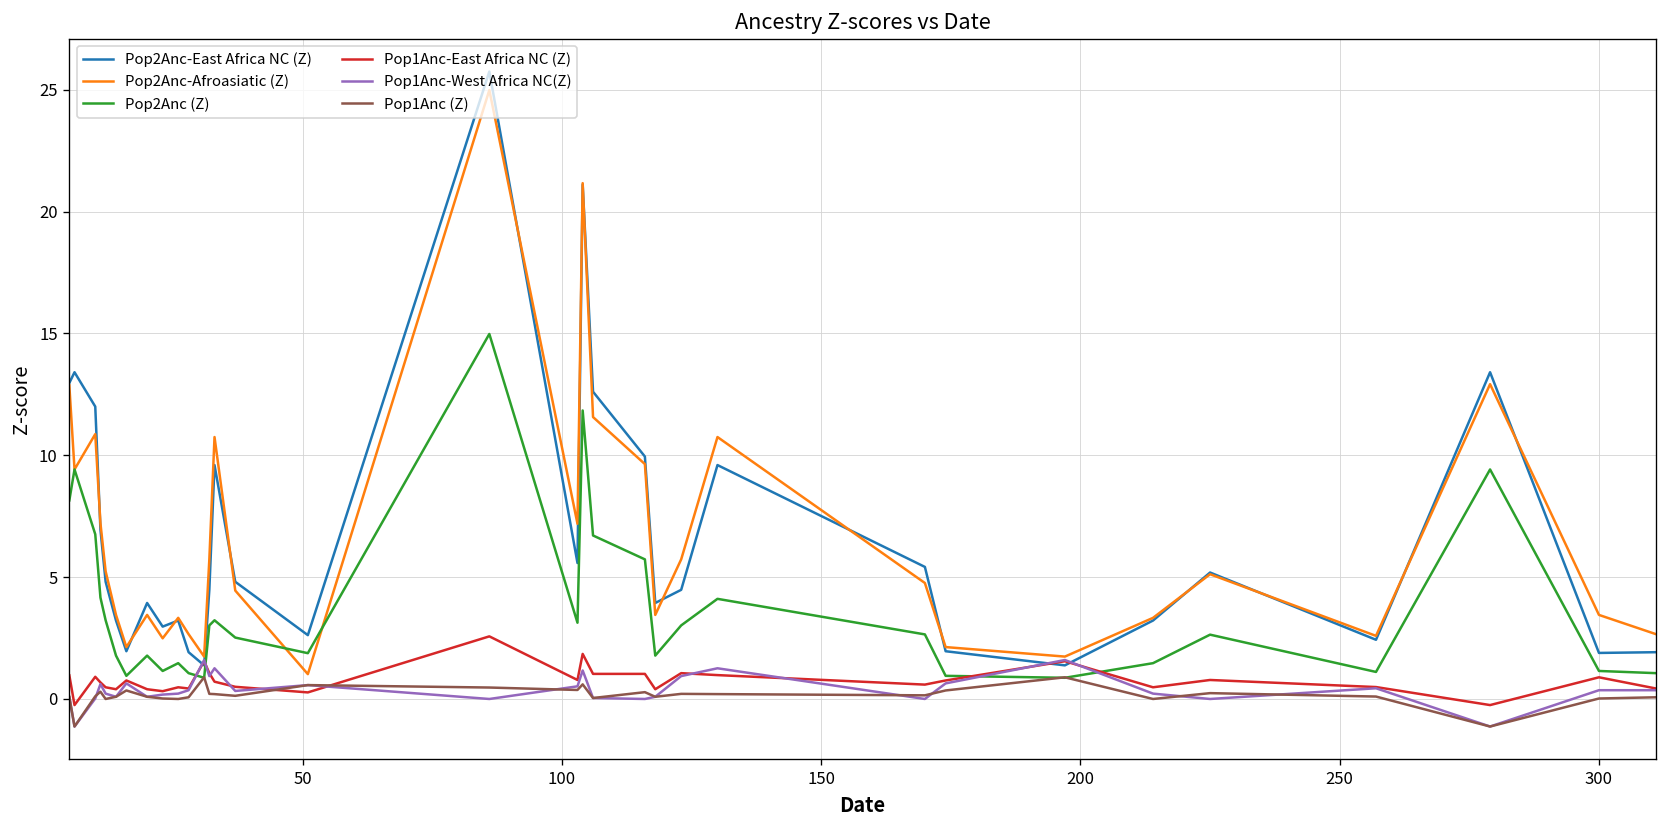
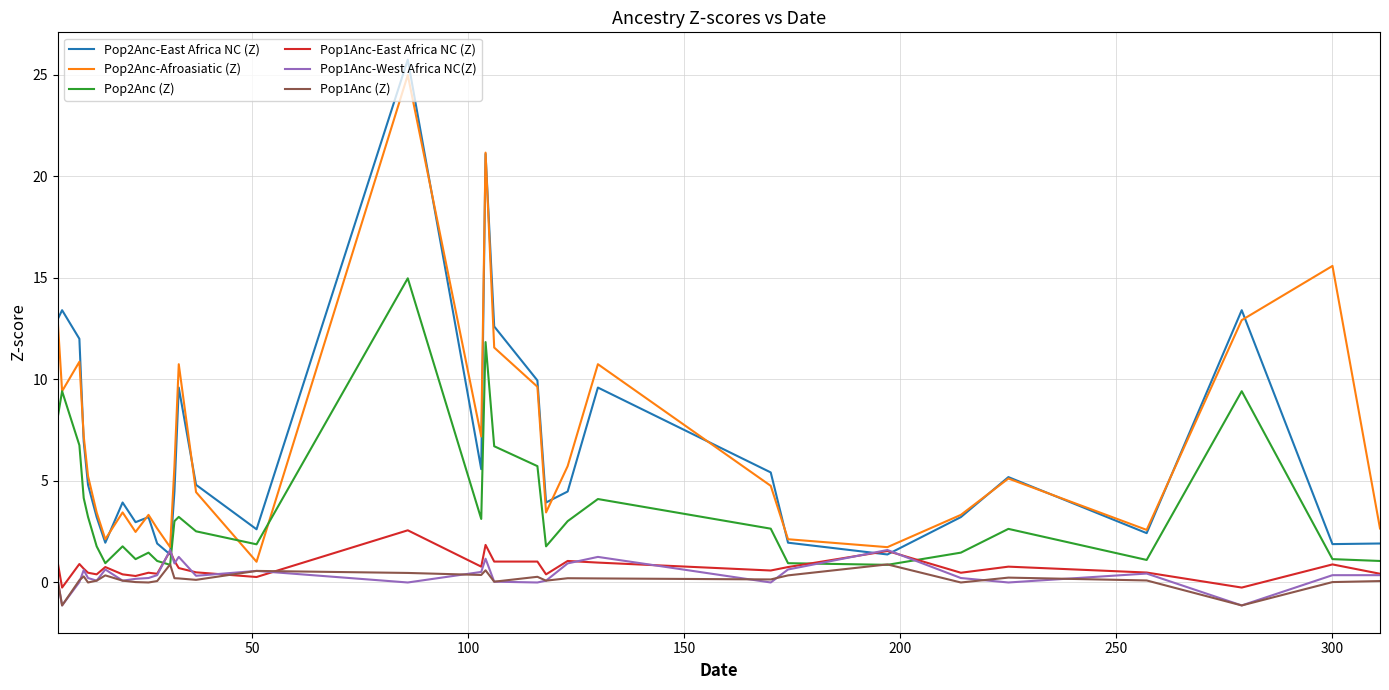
Pop2Anc-Afroasiatic (Z), 300: 3.5 -> 15.6
